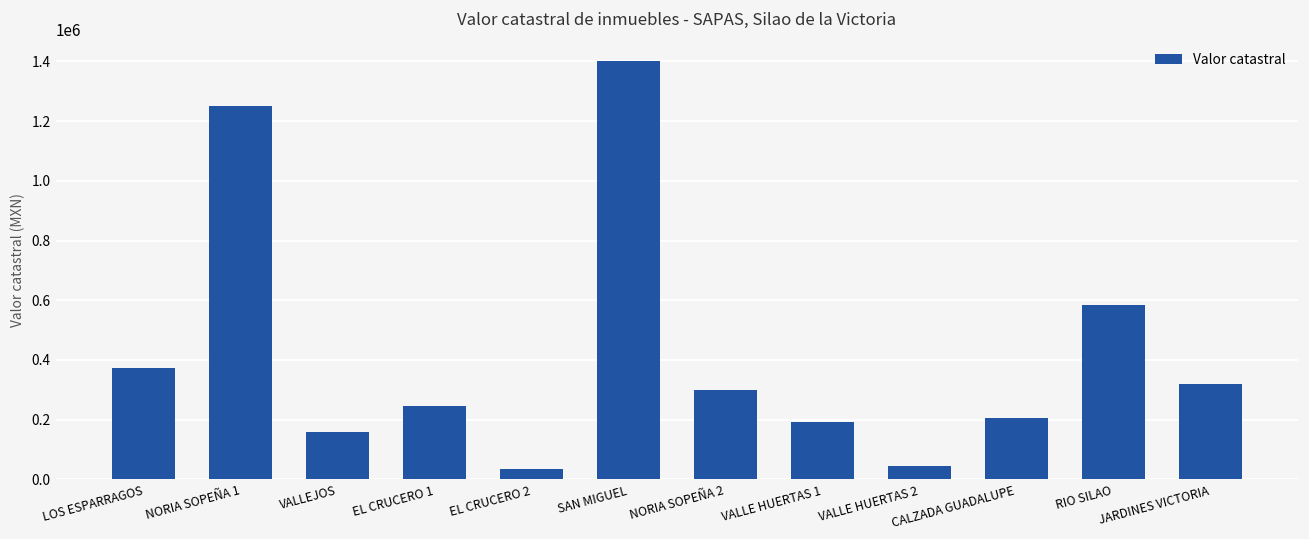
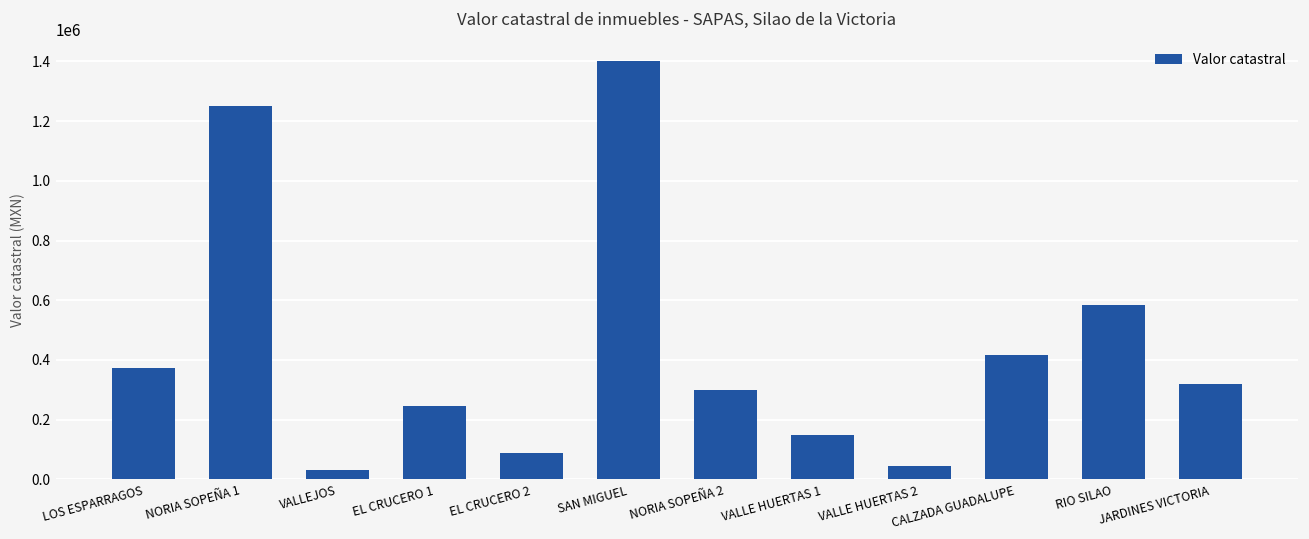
VALLEJOS: 160000 -> 30000
EL CRUCERO 2: 30000 -> 90000
VALLE HUERTAS 1: 190000 -> 150000
CALZADA GUADALUPE: 210000 -> 420000
